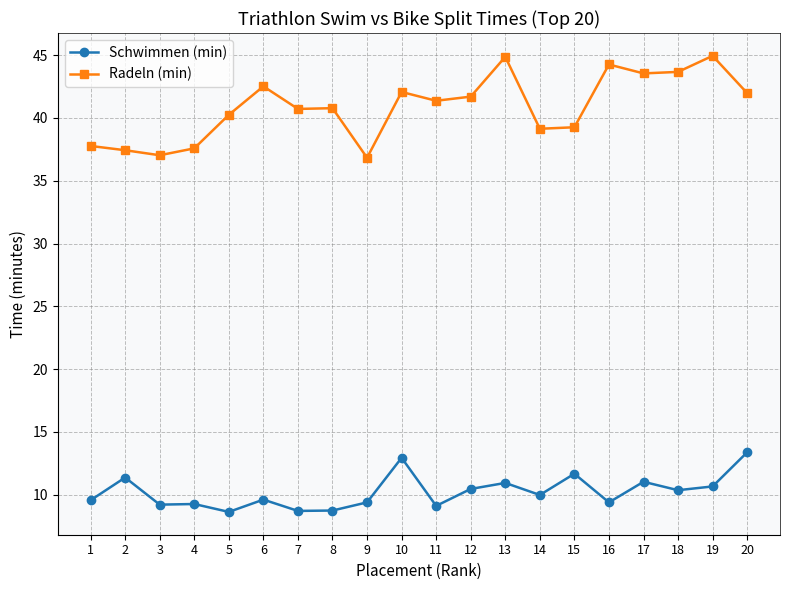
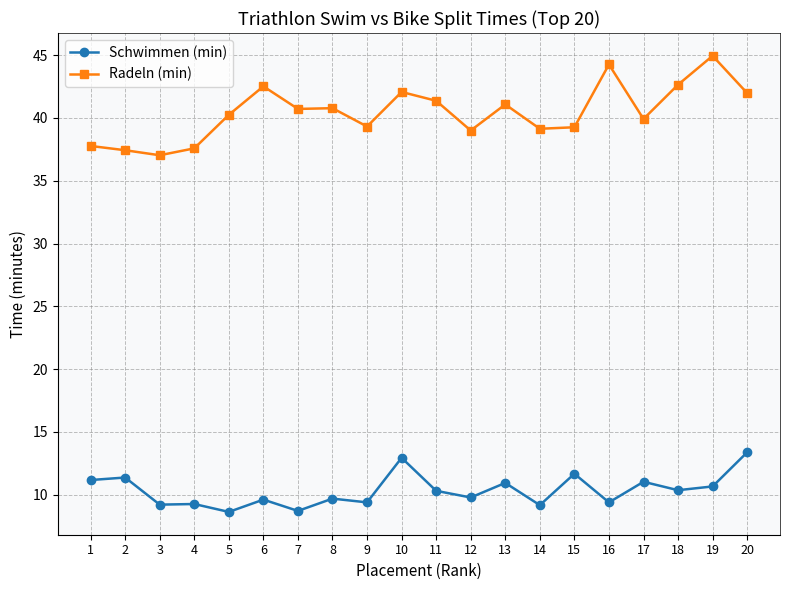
Schwimmen (min), 1: 9.6 -> 11.2
Schwimmen (min), 8: 8.7 -> 9.7
Radeln (min), 9: 36.8 -> 39.3
Schwimmen (min), 11: 9.1 -> 10.3
Schwimmen (min), 12: 10.5 -> 9.8
Radeln (min), 12: 41.7 -> 39.0
Radeln (min), 13: 44.9 -> 41.1
Schwimmen (min), 14: 10.0 -> 9.2
Radeln (min), 17: 43.6 -> 39.9
Radeln (min), 18: 43.7 -> 42.7
